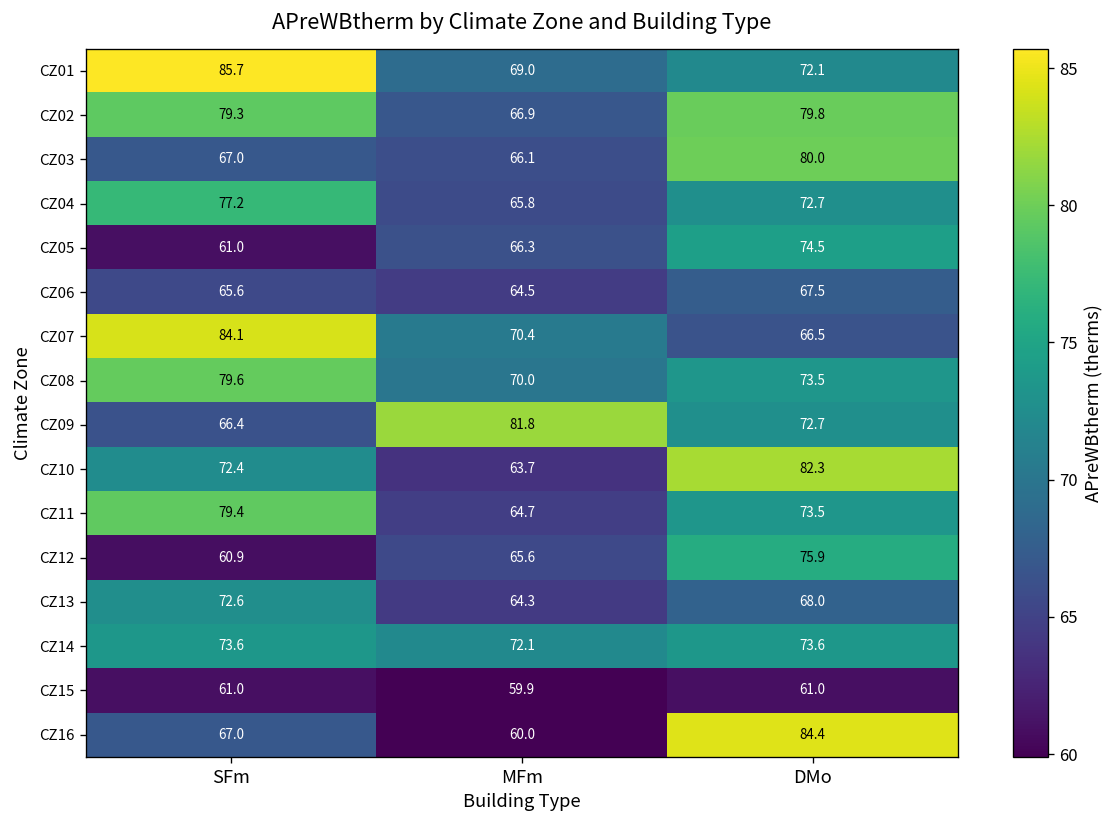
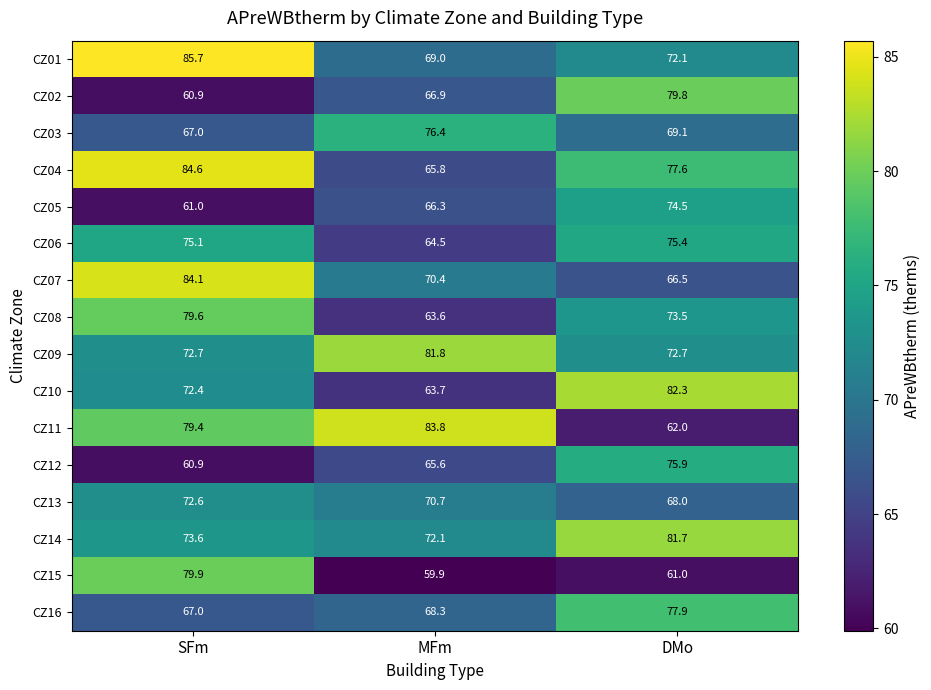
CZ02, SFm: 79.3 -> 60.9
CZ03, MFm: 66.1 -> 76.4
CZ03, DMo: 80.0 -> 69.1
CZ04, SFm: 77.2 -> 84.6
CZ04, DMo: 72.7 -> 77.6
CZ06, SFm: 65.6 -> 75.1
CZ06, DMo: 67.5 -> 75.4
CZ08, MFm: 70.0 -> 63.6
CZ09, SFm: 66.4 -> 72.7
CZ11, MFm: 64.7 -> 83.8
CZ11, DMo: 73.5 -> 62.0
CZ13, MFm: 64.3 -> 70.7
CZ14, DMo: 73.6 -> 81.7
CZ15, SFm: 61.0 -> 79.9
CZ16, MFm: 60.0 -> 68.3
CZ16, DMo: 84.4 -> 77.9
